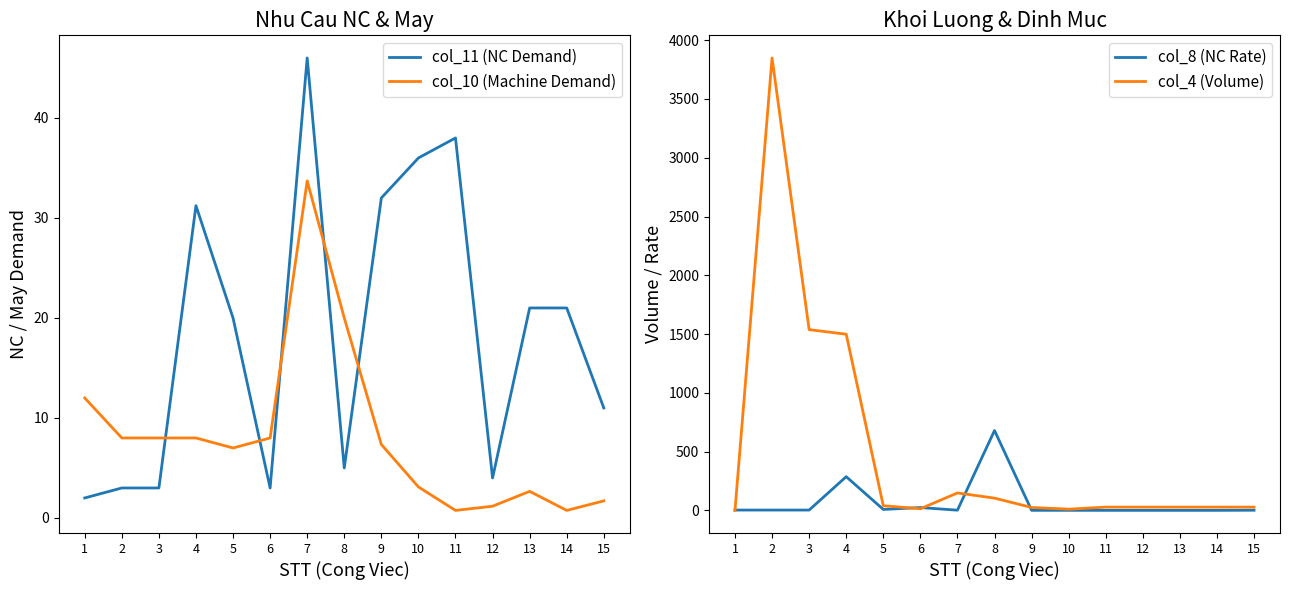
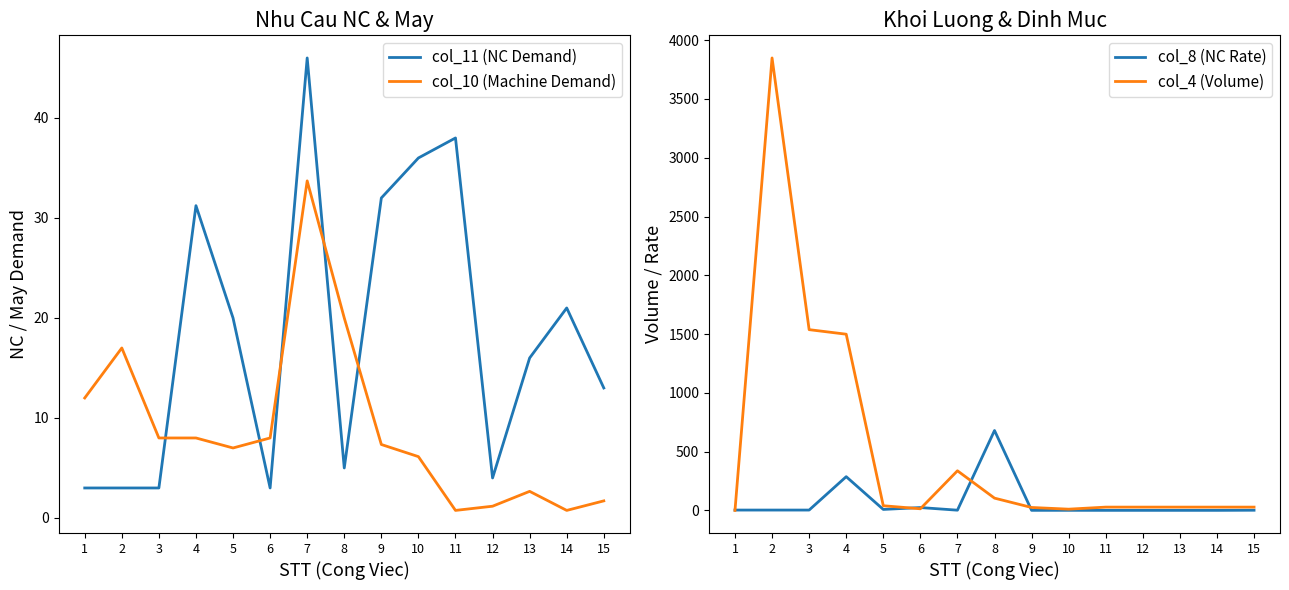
Nhu Cau NC & May, col_11 (NC Demand), 1: 2 -> 3
Nhu Cau NC & May, col_10 (Machine Demand), 2: 8 -> 17
Nhu Cau NC & May, col_10 (Machine Demand), 10: 3.1 -> 6.1
Nhu Cau NC & May, col_11 (NC Demand), 13: 21 -> 16
Nhu Cau NC & May, col_11 (NC Demand), 15: 11 -> 13
Khoi Luong & Dinh Muc, col_4 (Volume), 7: 150 -> 340
